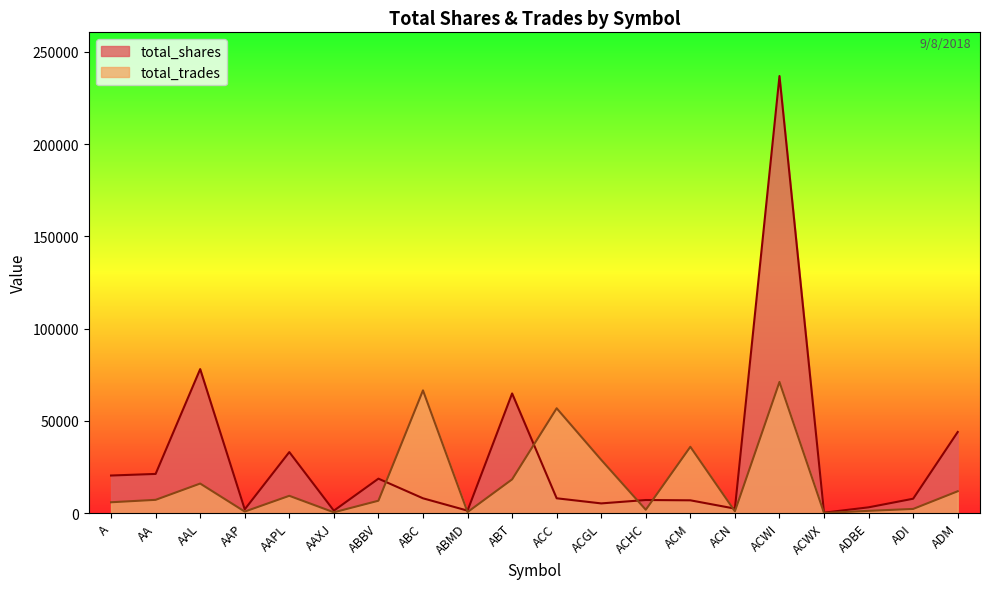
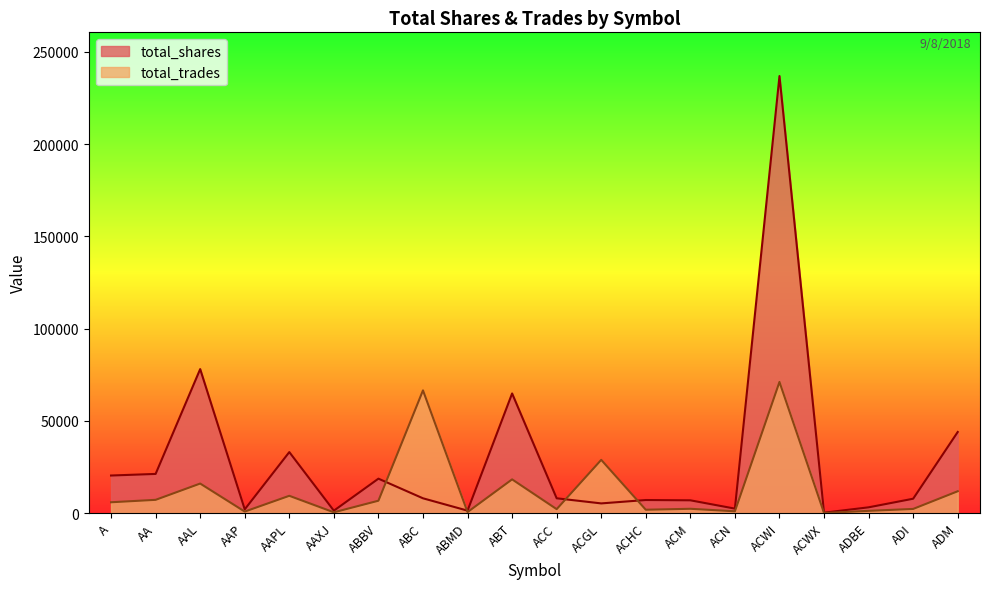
total_trades, ACC: 57000 -> 2000
total_trades, ACM: 36000 -> 2000
